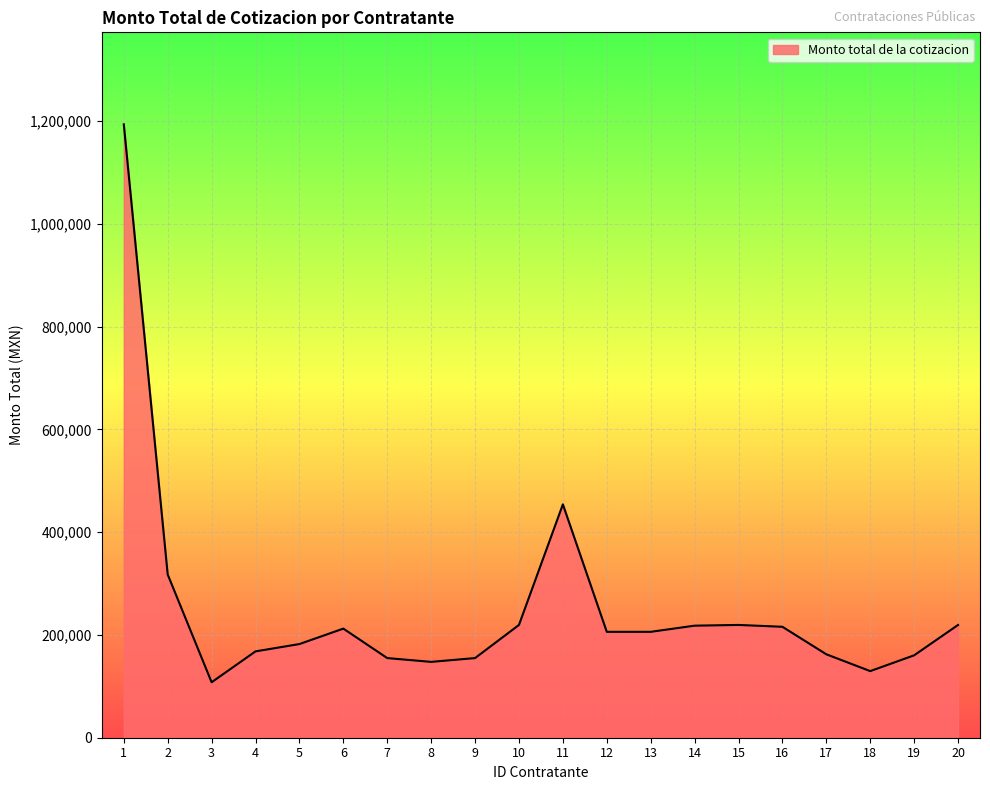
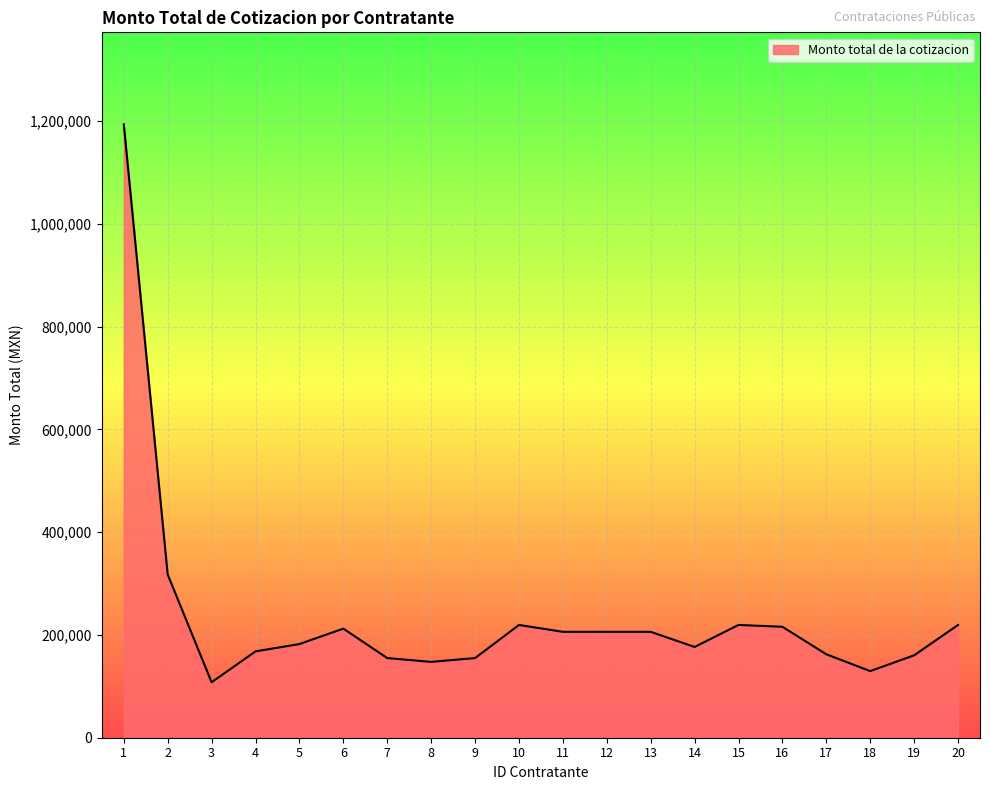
11: 450,000 -> 210,000
14: 220,000 -> 180,000
